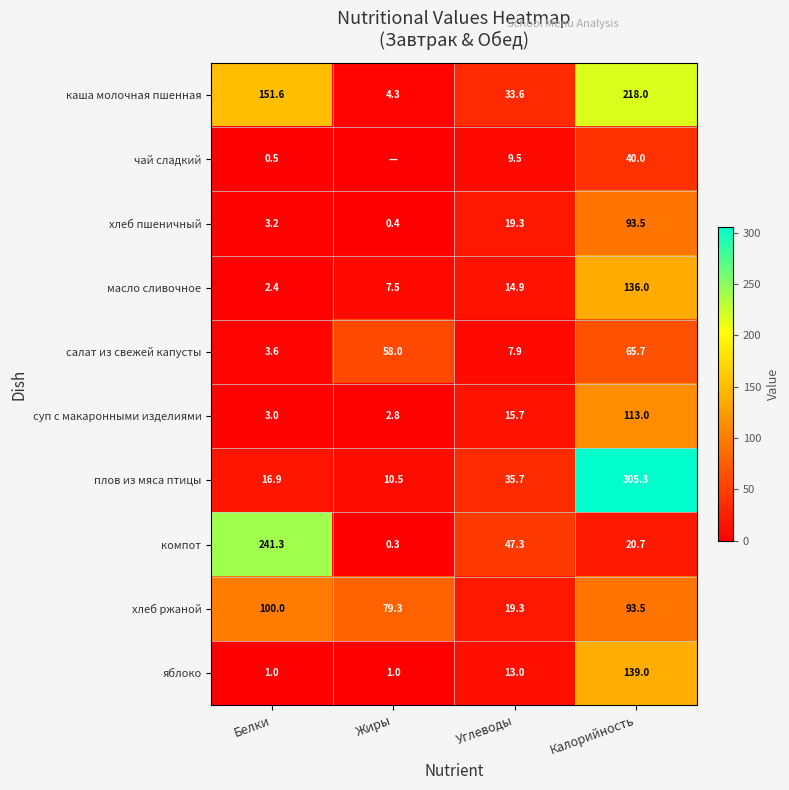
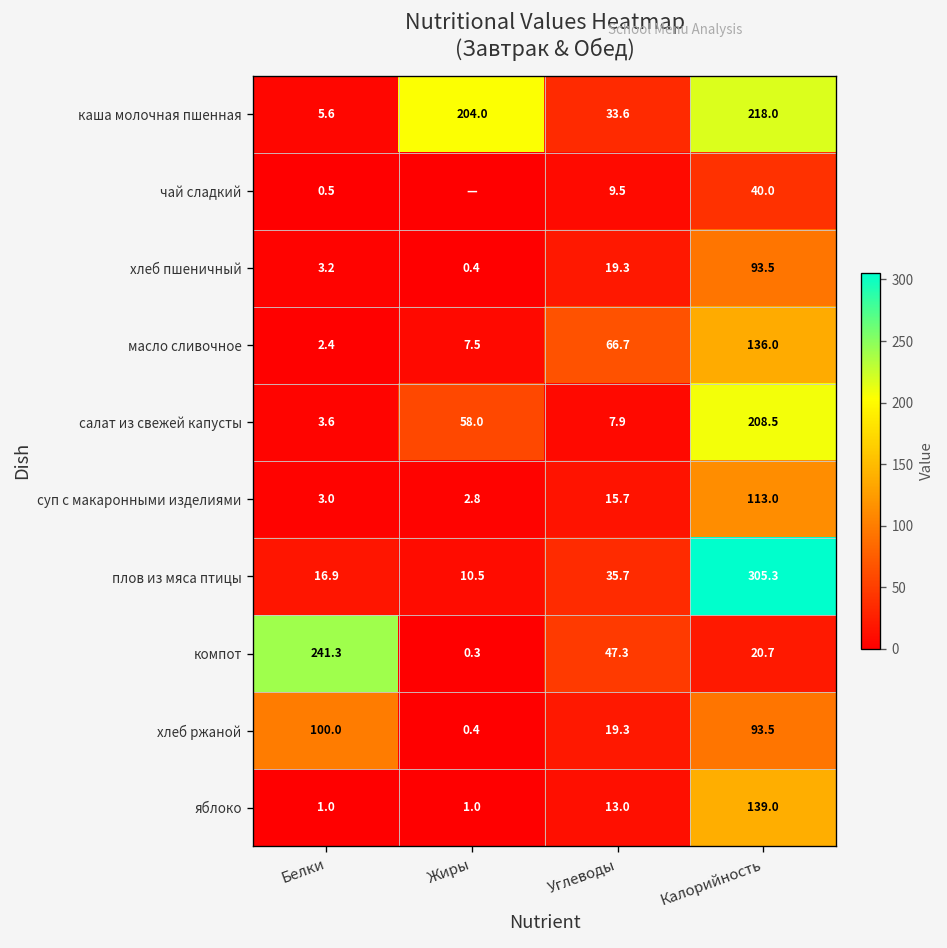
каша молочная пшенная, Белки: 151.6 -> 5.6
каша молочная пшенная, Жиры: 4.3 -> 204.0
масло сливочное, Углеводы: 14.9 -> 66.7
салат из свежей капусты, Калорийность: 65.7 -> 208.5
хлеб ржаной, Жиры: 79.3 -> 0.4
